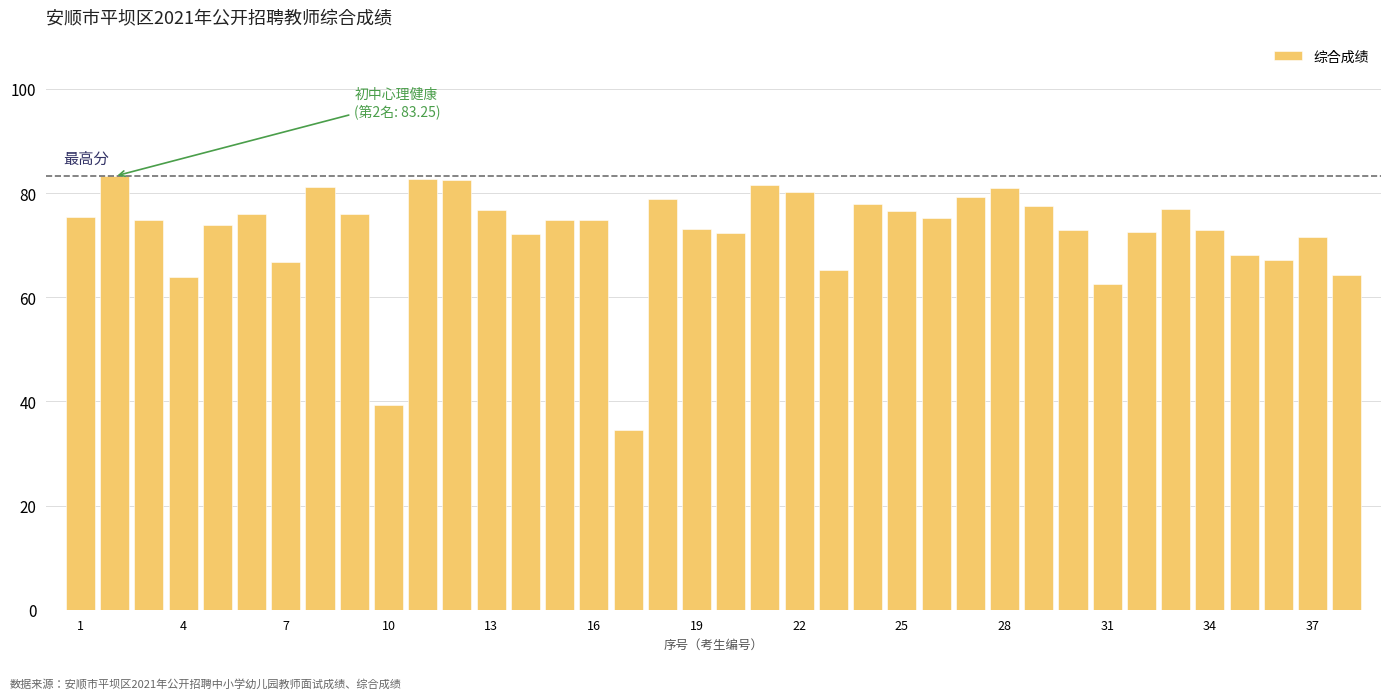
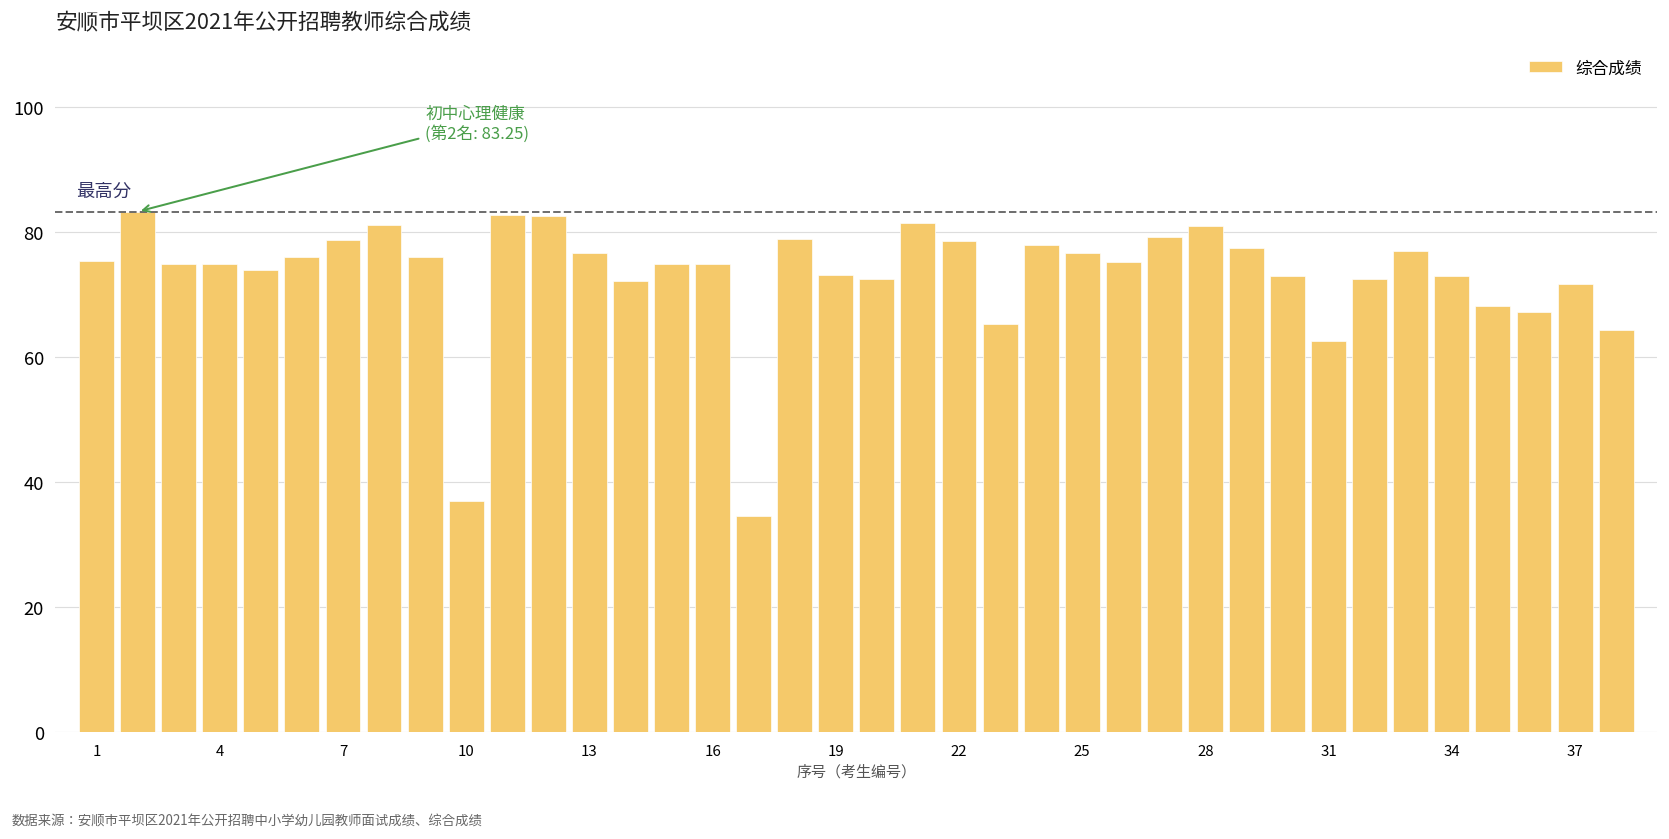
4: 64 -> 75
7: 67 -> 79
10: 39 -> 37
22: 80 -> 79
